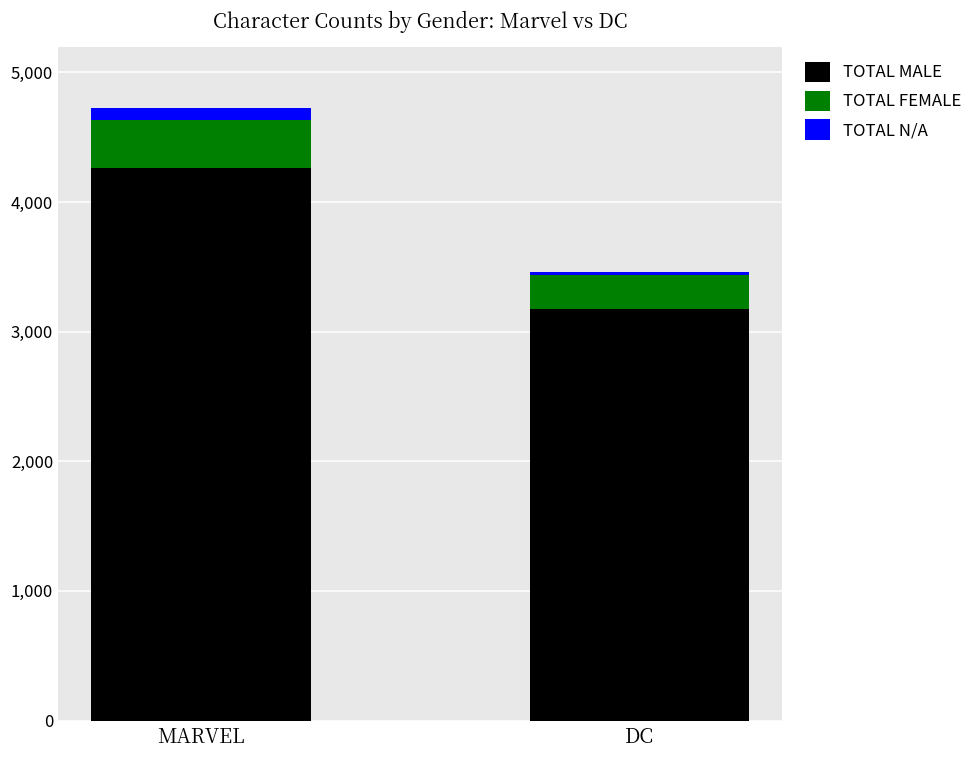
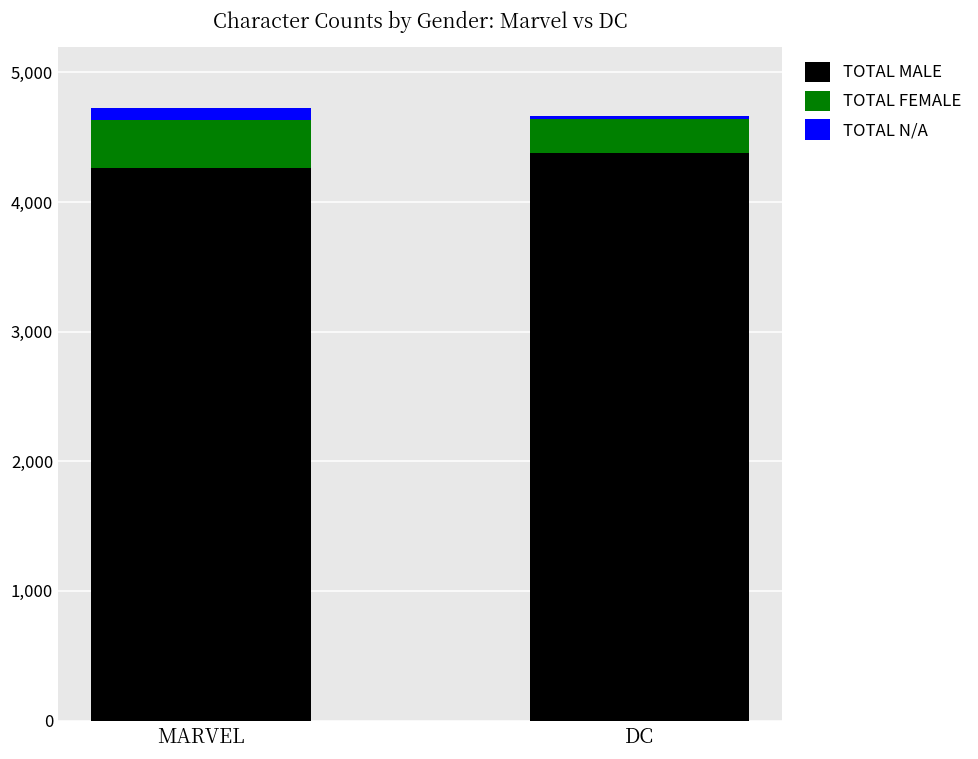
TOTAL MALE, DC: 3,180 -> 4,380
